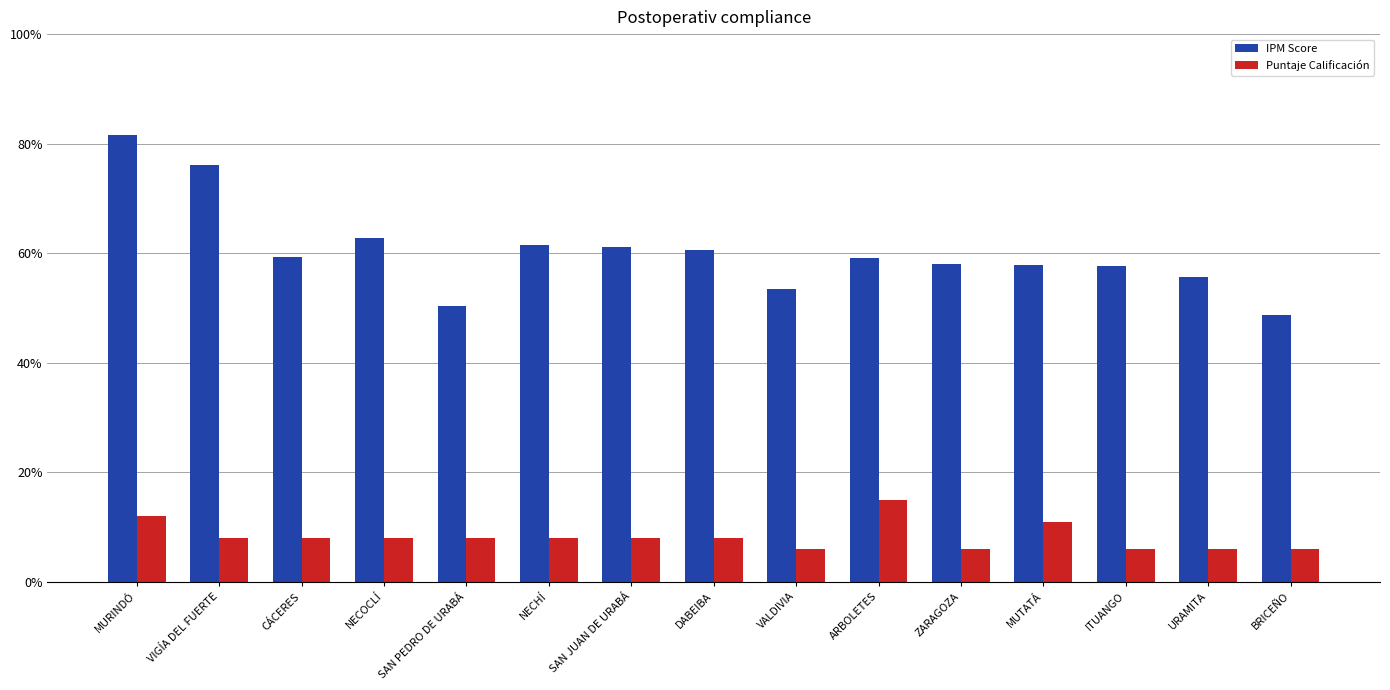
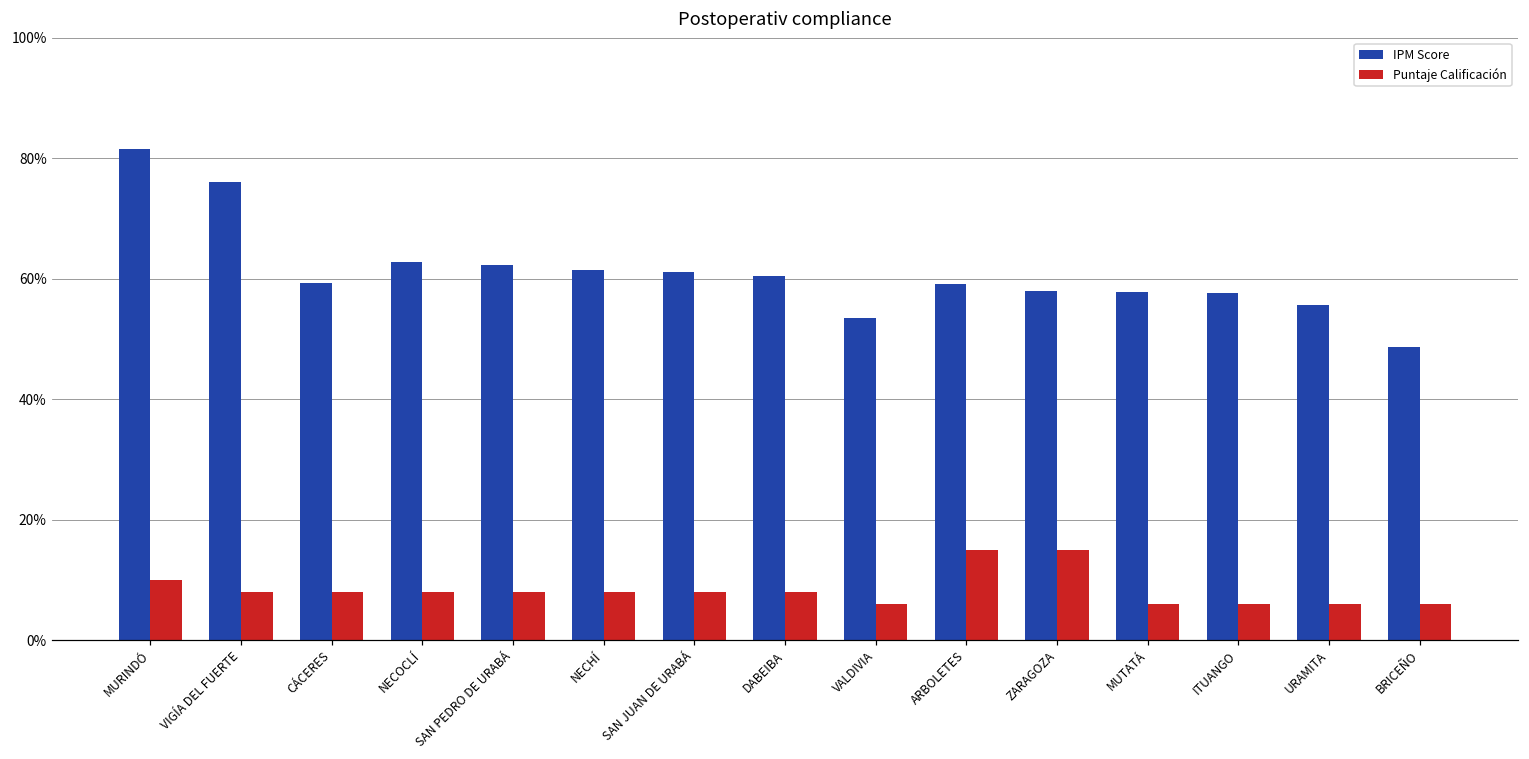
Puntaje Calificación, MURINDÓ: 12% -> 10%
IPM Score, SAN PEDRO DE URABÁ: 50% -> 62%
Puntaje Calificación, ZARAGOZA: 6% -> 15%
Puntaje Calificación, MUTATÁ: 11% -> 6%
